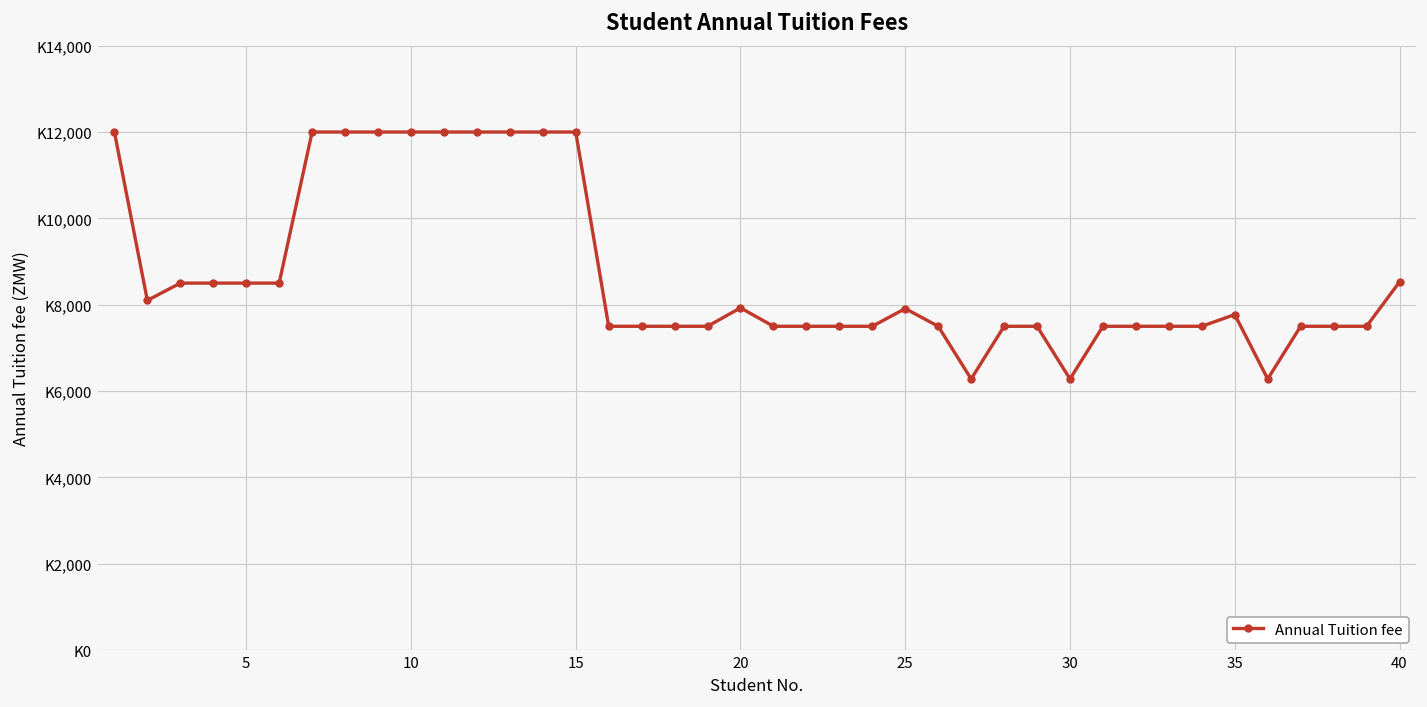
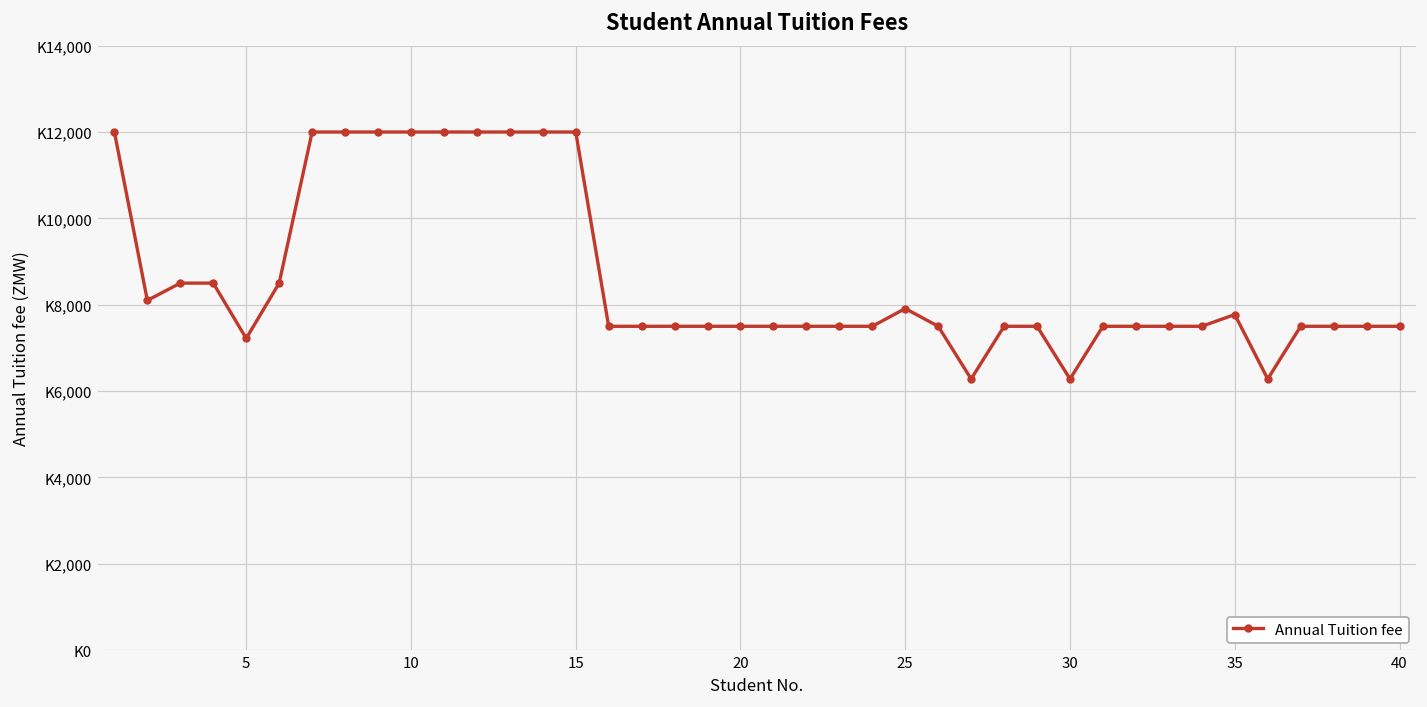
5: K8,500 -> K7,200
20: K7,900 -> K7,500
40: K8,500 -> K7,500
